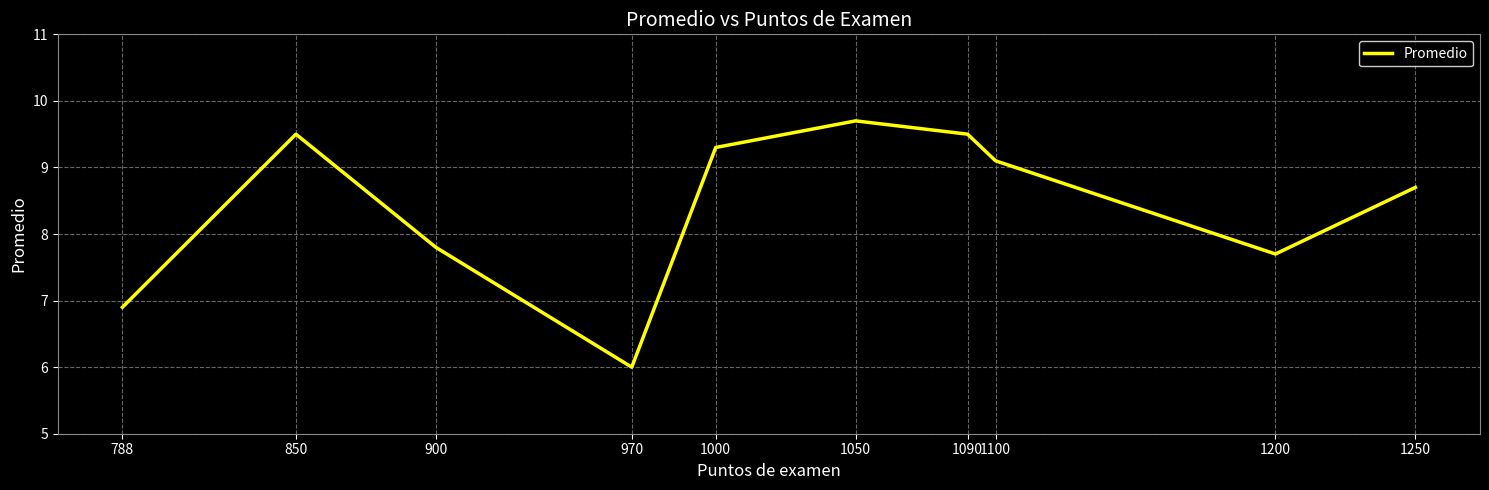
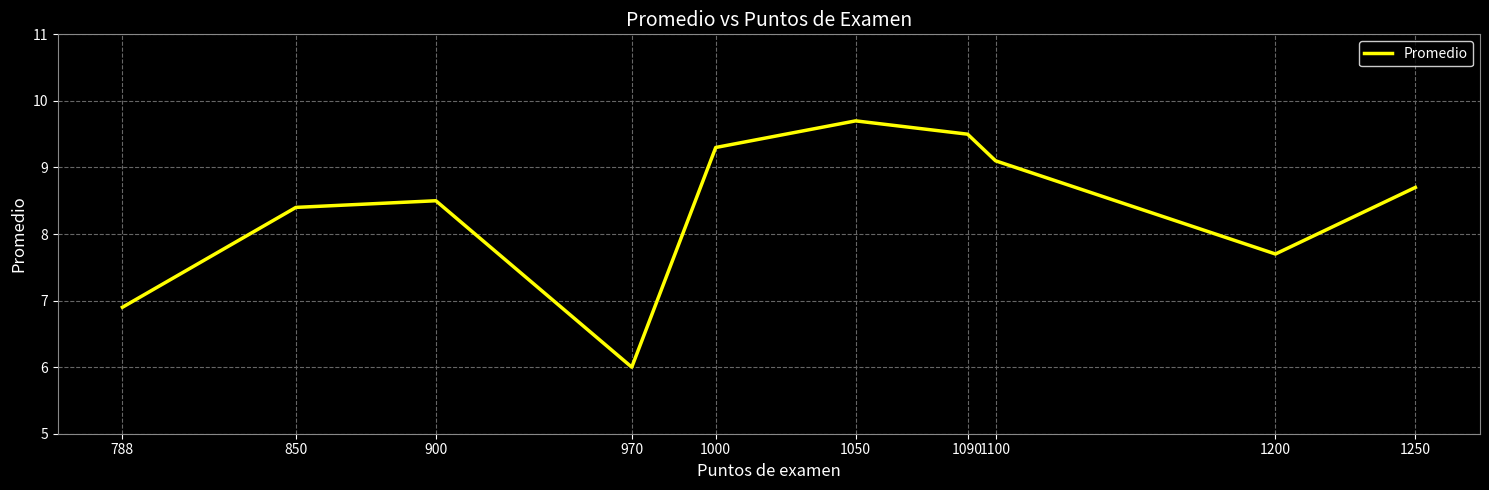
850: 9.5 -> 8.4
900: 7.8 -> 8.5
